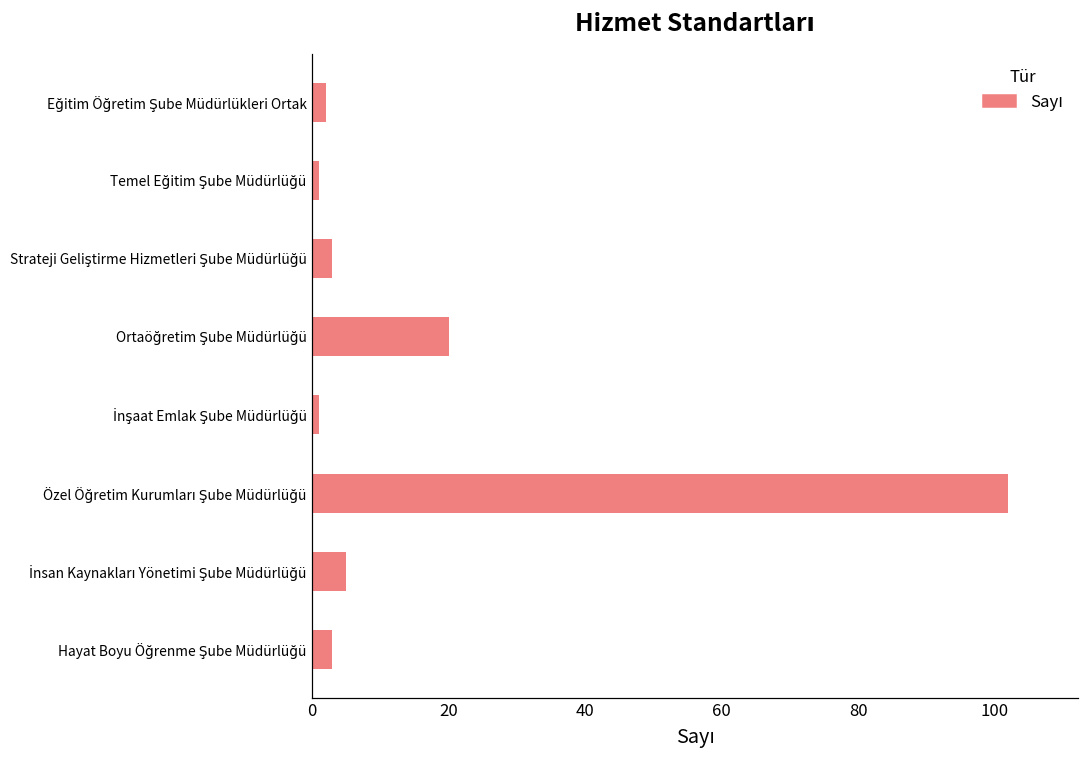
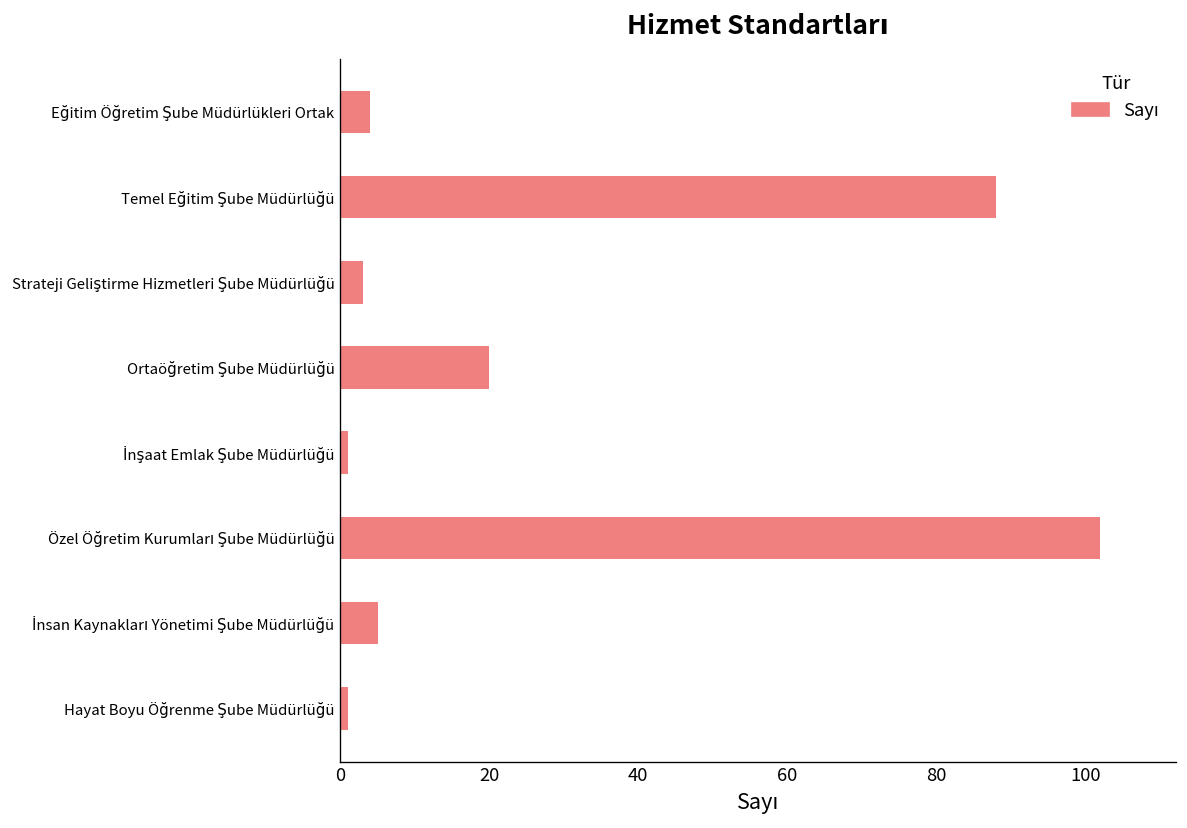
Eğitim Öğretim Şube Müdürlükleri Ortak: 2 -> 4
Temel Eğitim Şube Müdürlüğü: 1 -> 88
Hayat Boyu Öğrenme Şube Müdürlüğü: 3 -> 1
